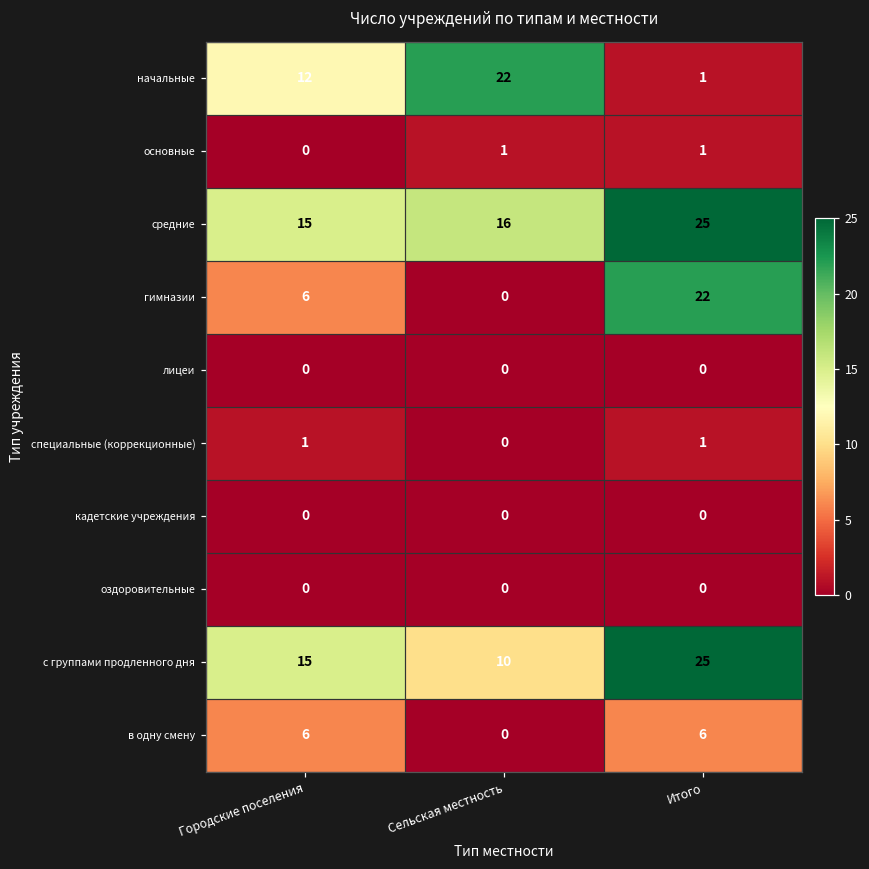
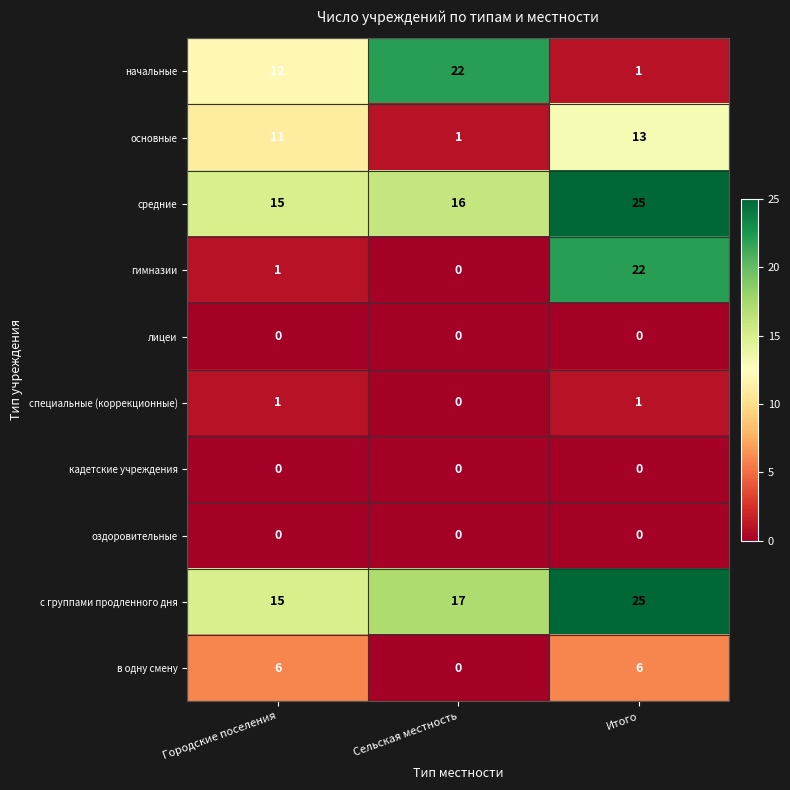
основные, Городские поселения: 0 -> 11
основные, Итого: 1 -> 13
гимназии, Городские поселения: 6 -> 1
с группами продленного дня, Сельская местность: 10 -> 17
